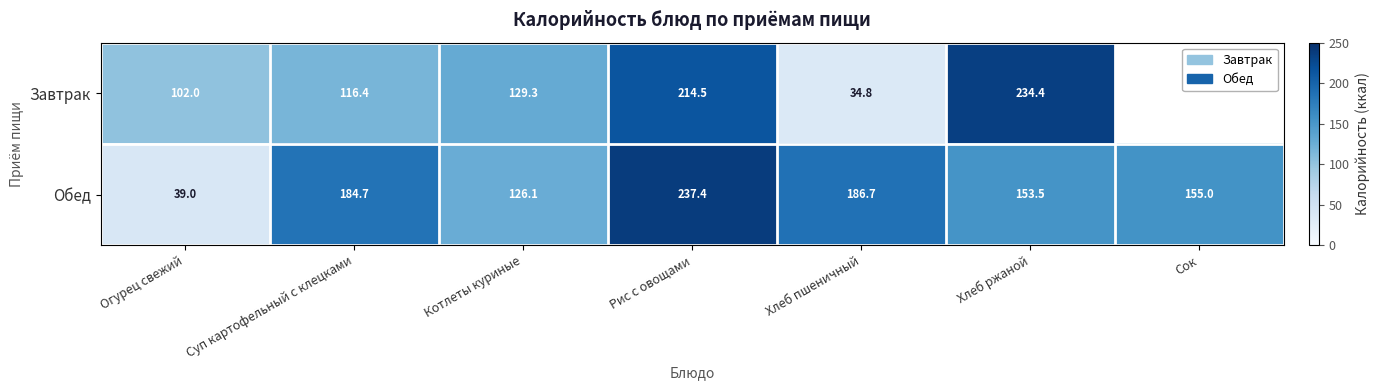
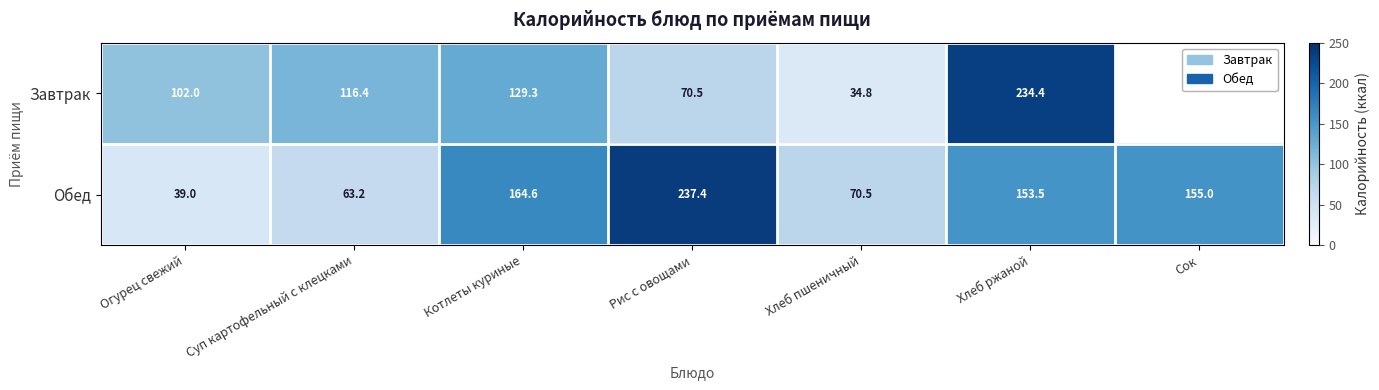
Завтрак, Рис с овощами: 214.5 -> 70.5
Обед, Суп картофельный с клецками: 184.7 -> 63.2
Обед, Котлеты куриные: 126.1 -> 164.6
Обед, Хлеб пшеничный: 186.7 -> 70.5
